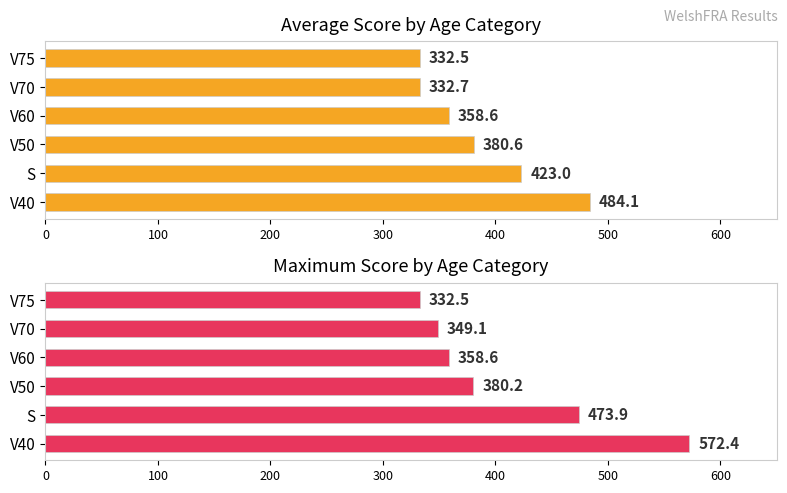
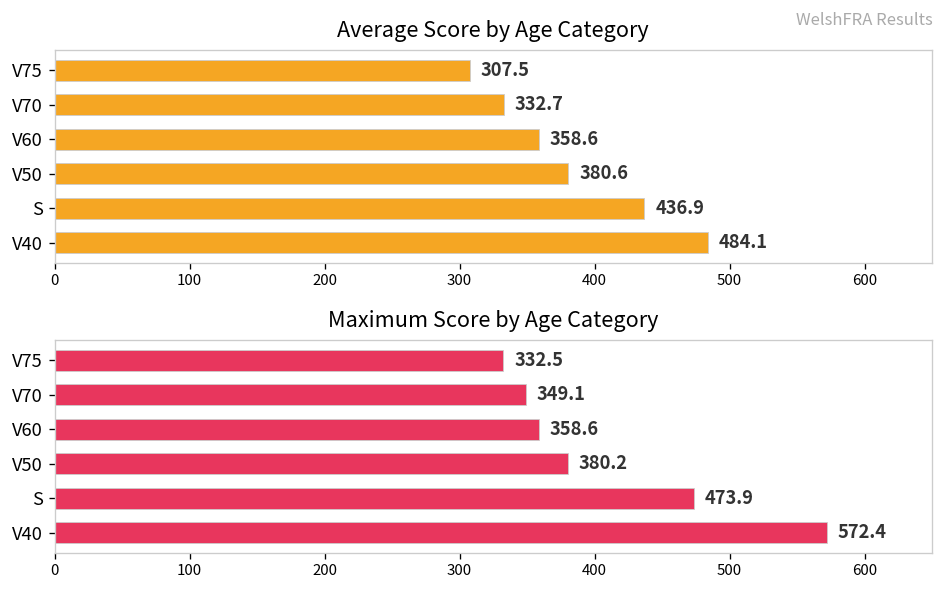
Average Score by Age Category, V75: 332.5 -> 307.5
Average Score by Age Category, S: 423.0 -> 436.9
